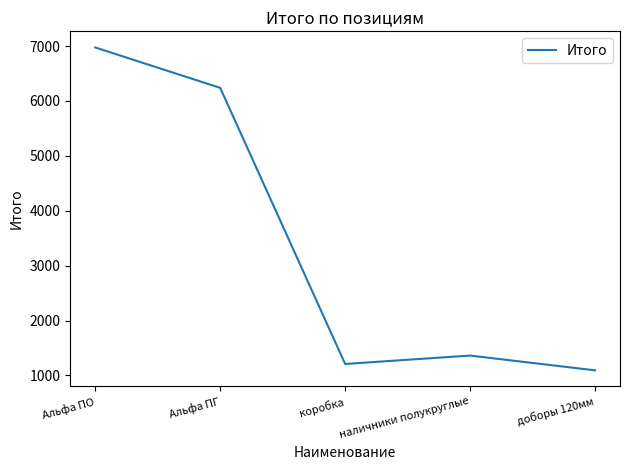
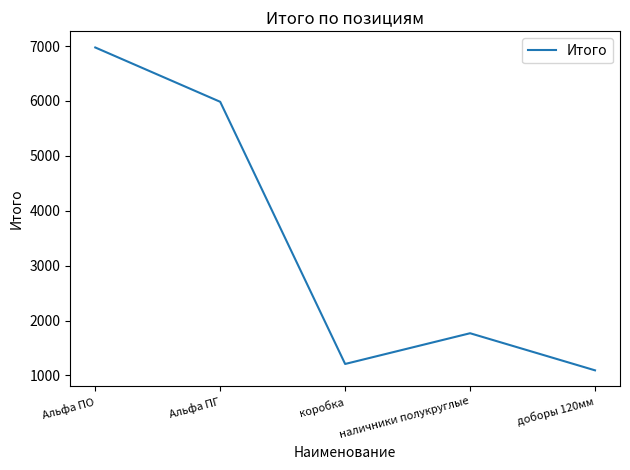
Альфа ПГ: 6200 -> 6000
наличники полукруглые: 1400 -> 1800
